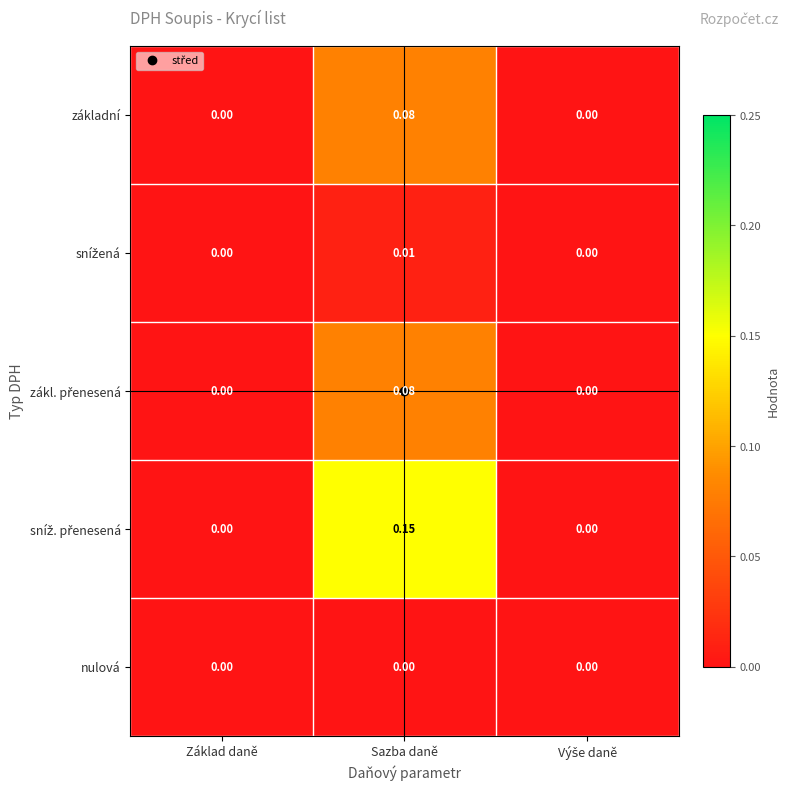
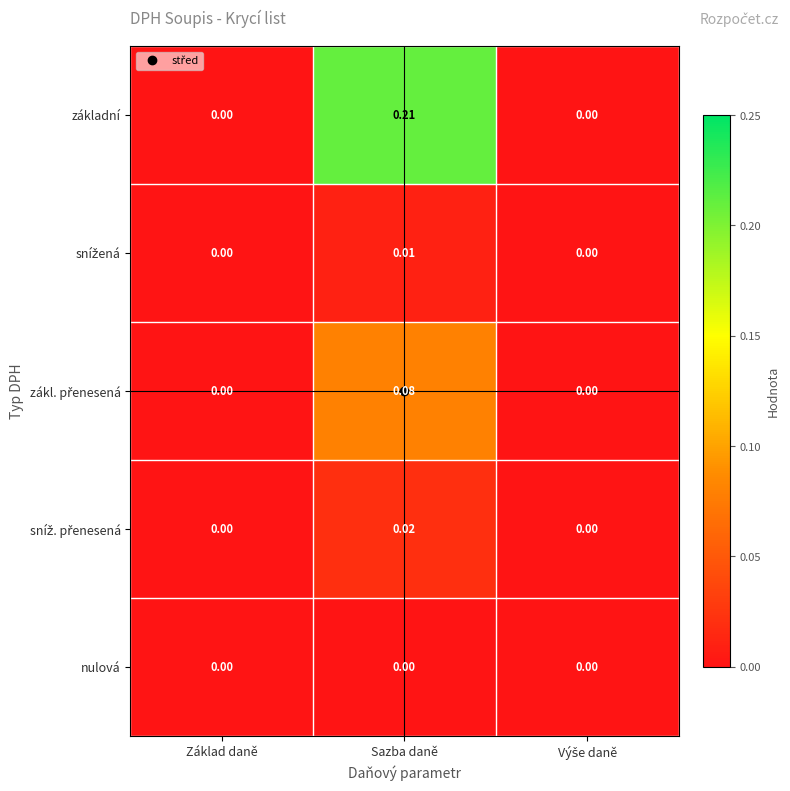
základní, Sazba daně: 0.08 -> 0.21
sníž. přenesená, Sazba daně: 0.15 -> 0.02
